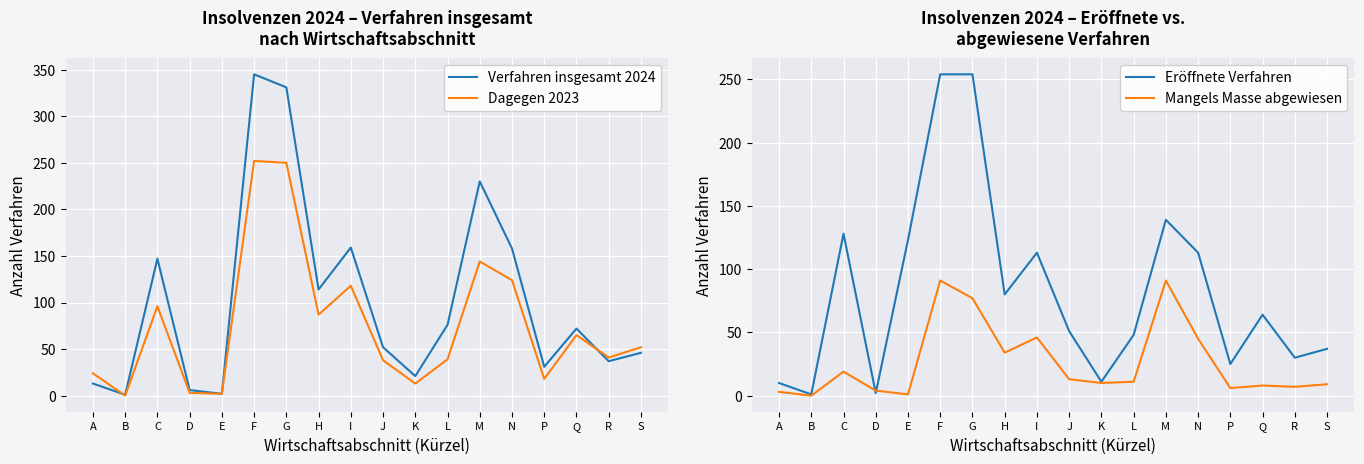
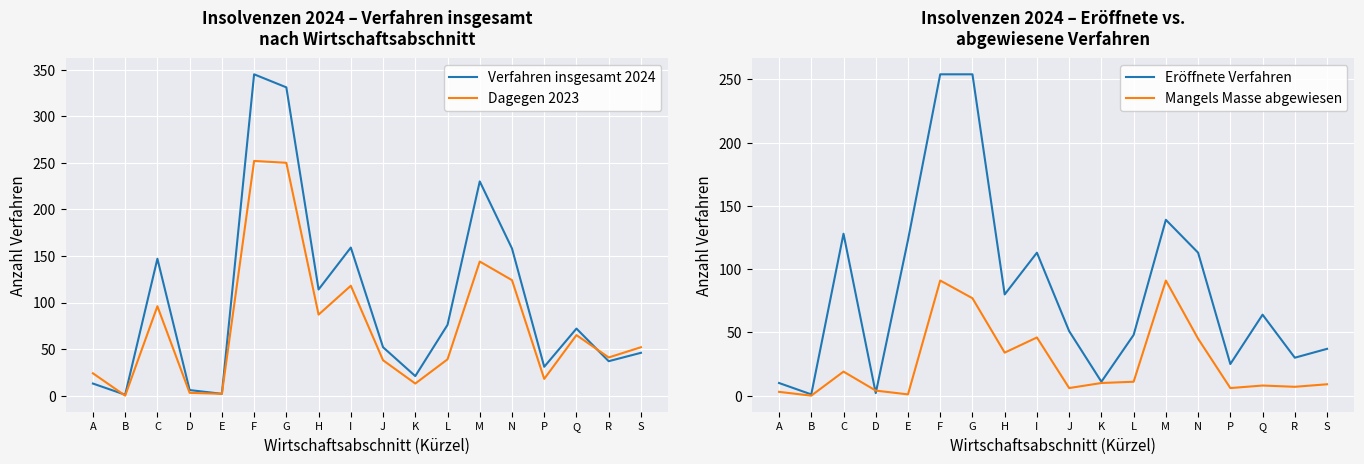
Insolvenzen 2024 – Eröffnete vs. abgewiesene Verfahren, Mangels Masse abgewiesen, J: 13 -> 6
